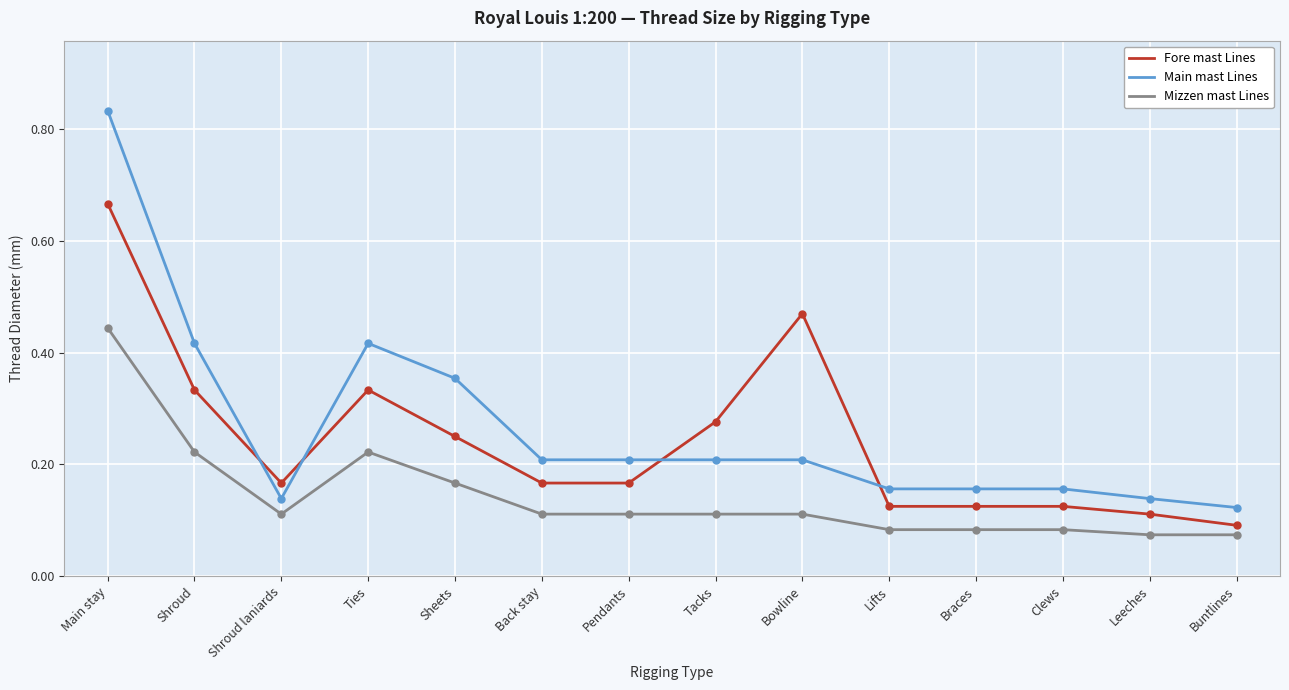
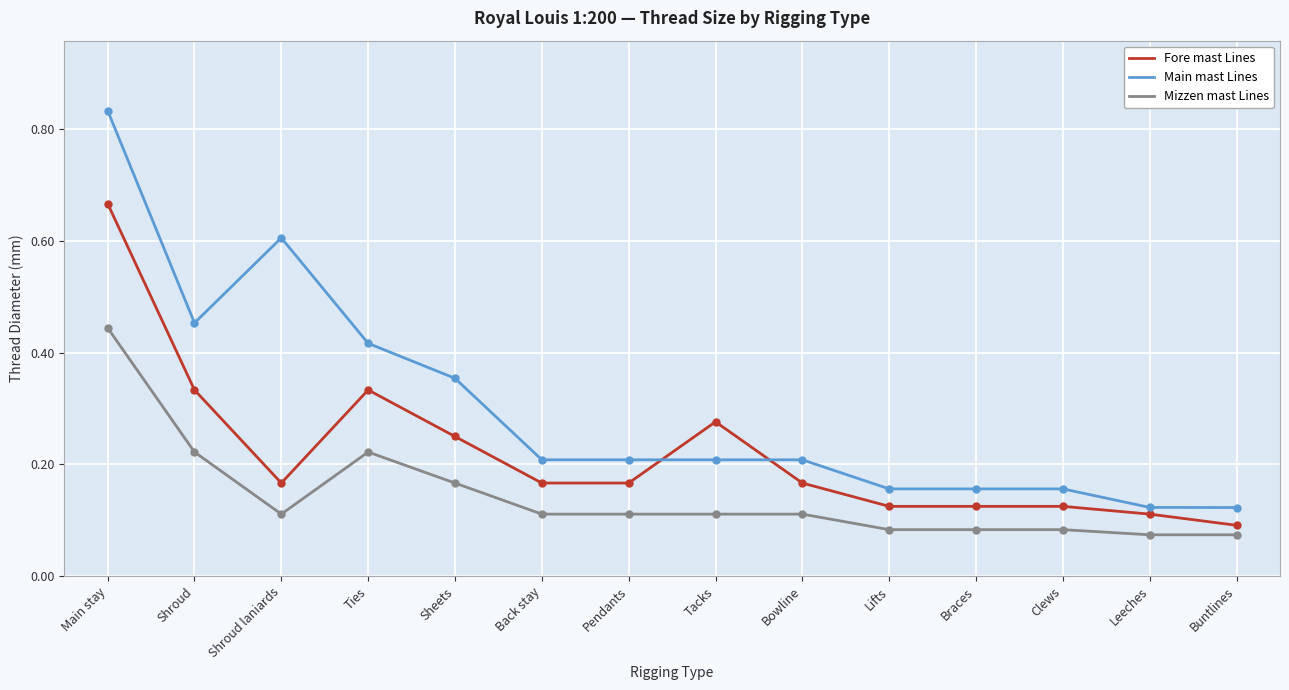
Main mast Lines, Shroud: 0.42 -> 0.45
Main mast Lines, Shroud laniards: 0.14 -> 0.61
Fore mast Lines, Bowline: 0.47 -> 0.17
Main mast Lines, Leeches: 0.14 -> 0.12
